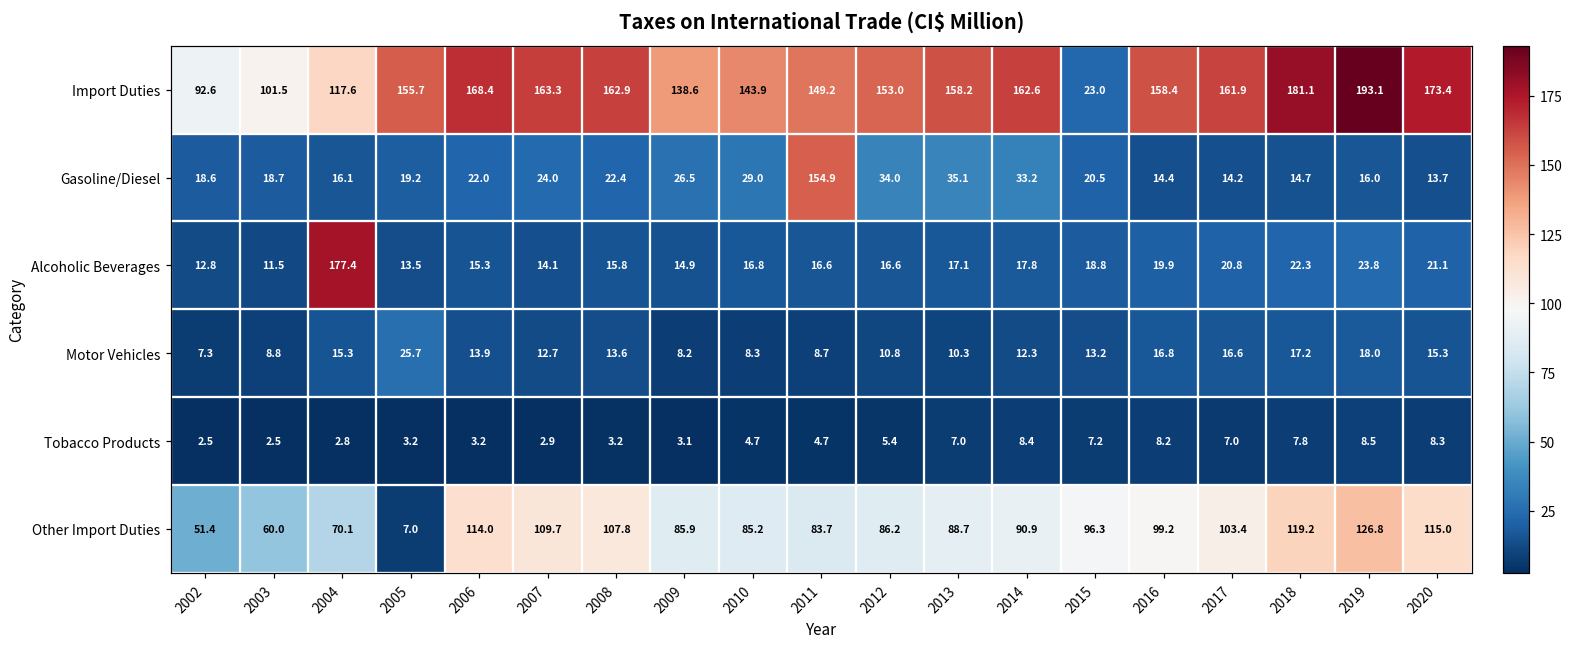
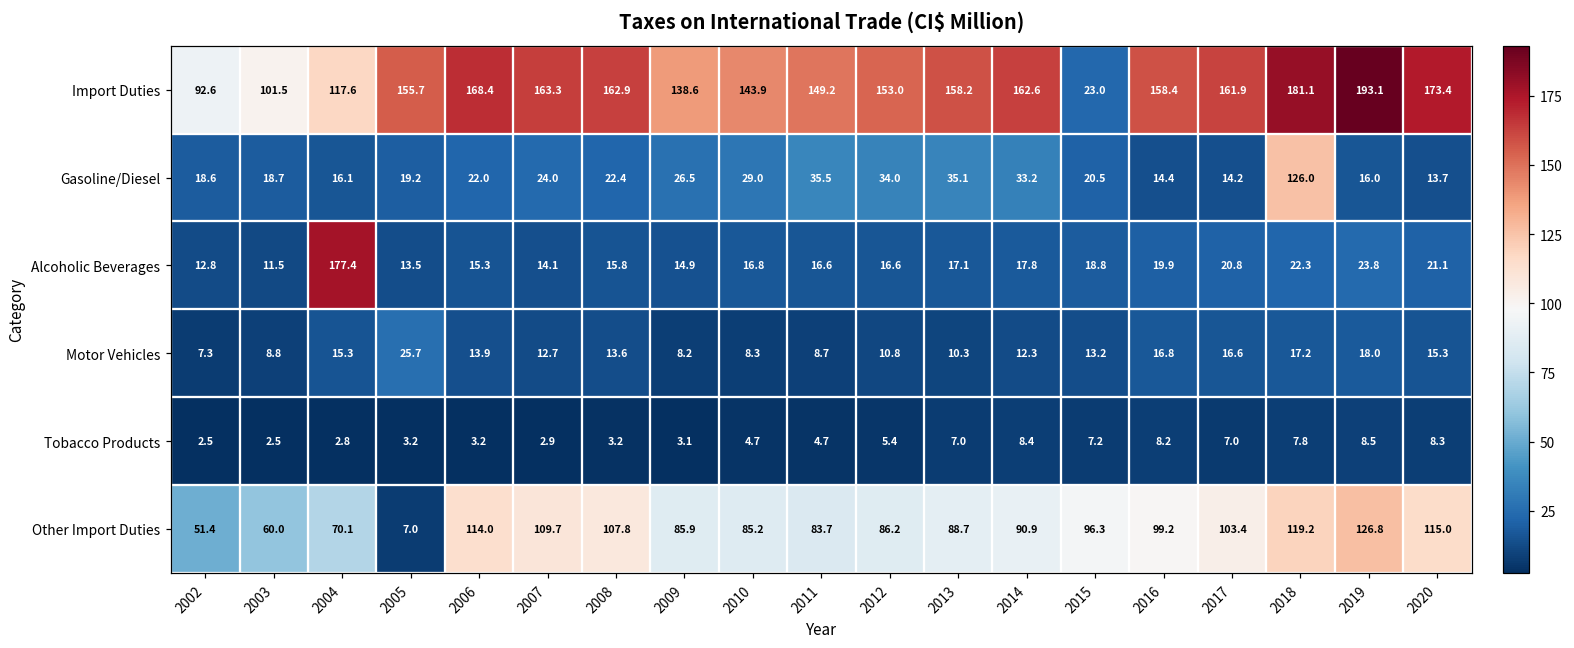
Gasoline/Diesel, 2011: 154.9 -> 35.5
Gasoline/Diesel, 2018: 14.7 -> 126.0
